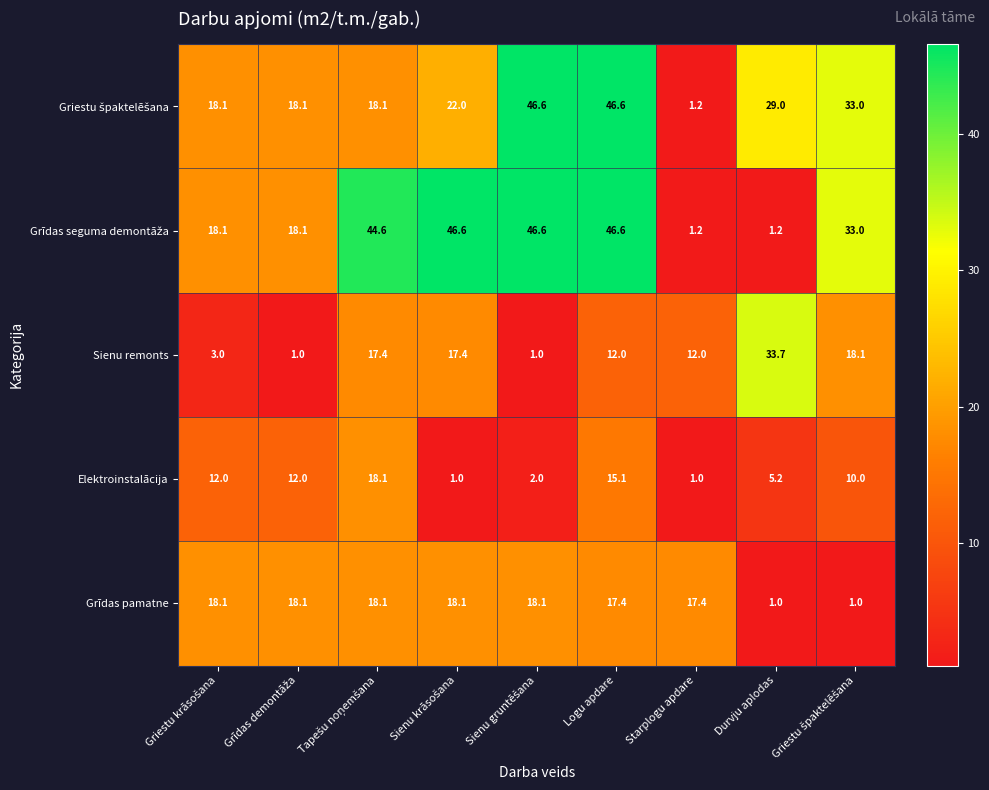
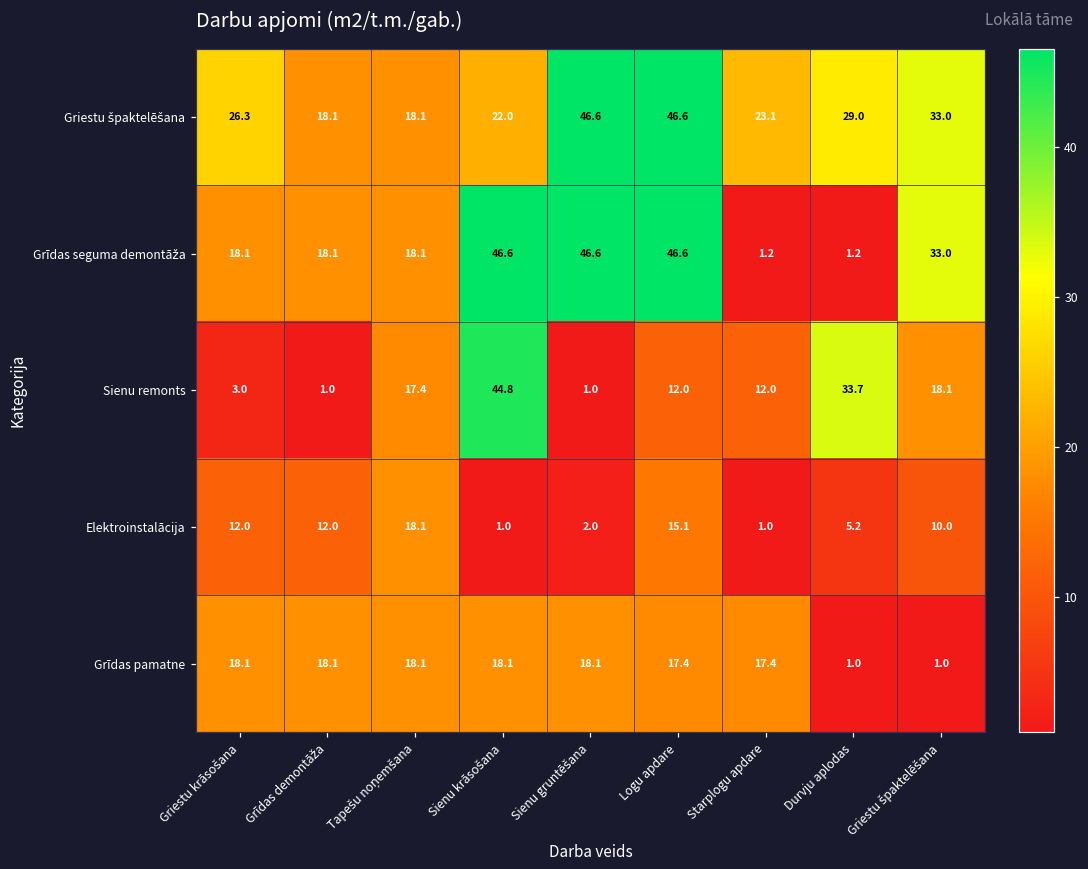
Griestu špaktelēšana, Griestu krāsošana: 18.1 -> 26.3
Griestu špaktelēšana, Starplogu apdare: 1.2 -> 23.1
Grīdas seguma demontāža, Tapešu noņemšana: 44.6 -> 18.1
Sienu remonts, Sienu krāsošana: 17.4 -> 44.8
